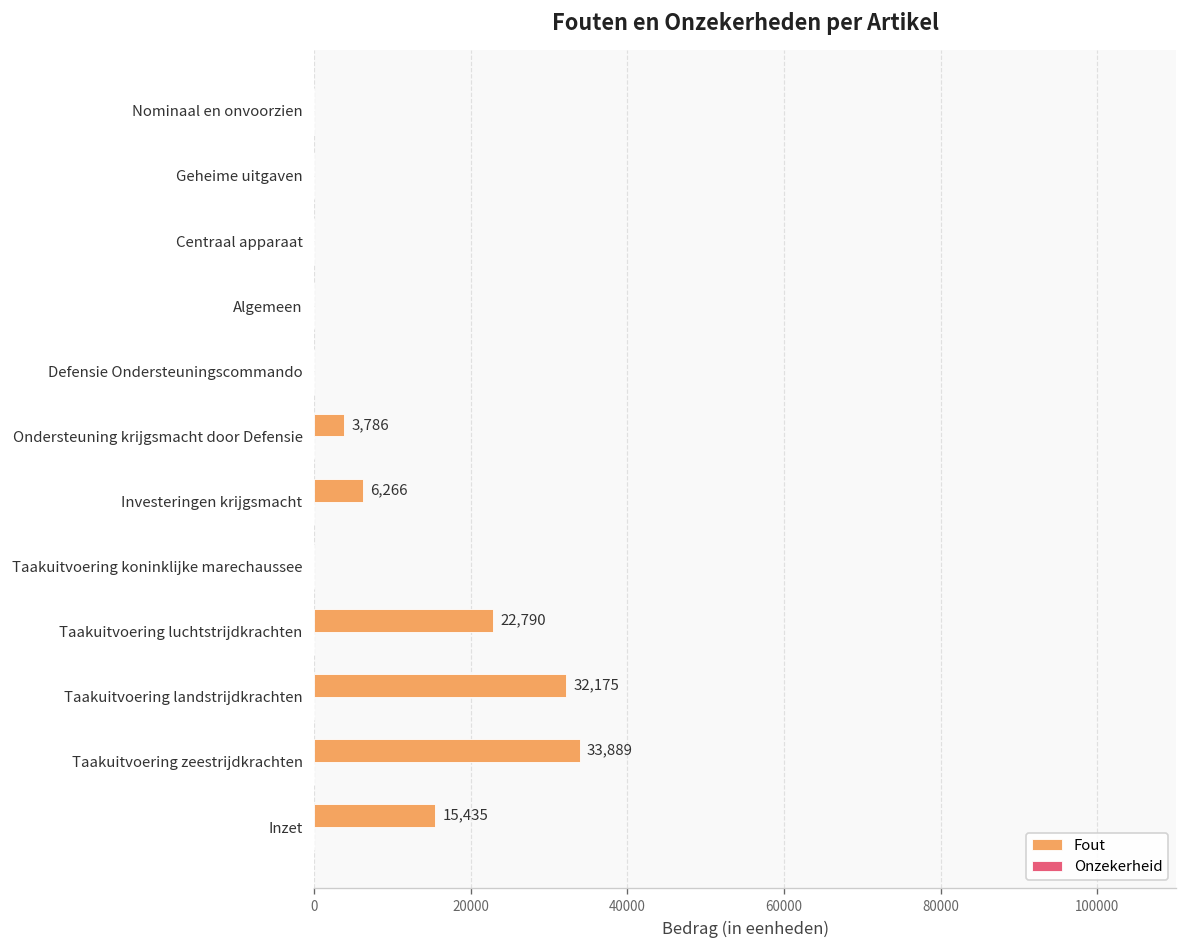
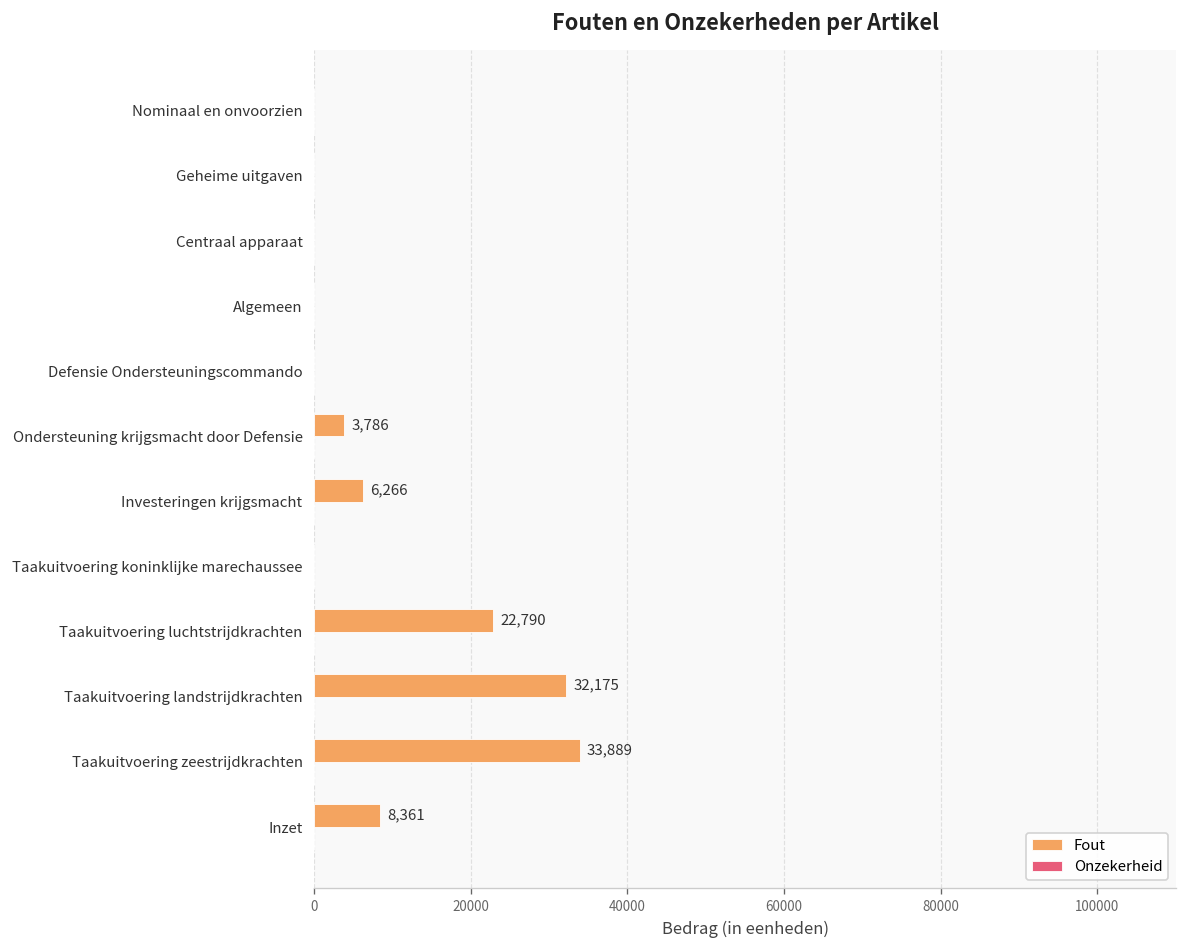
Fout, Inzet: 15,435 -> 8,361
